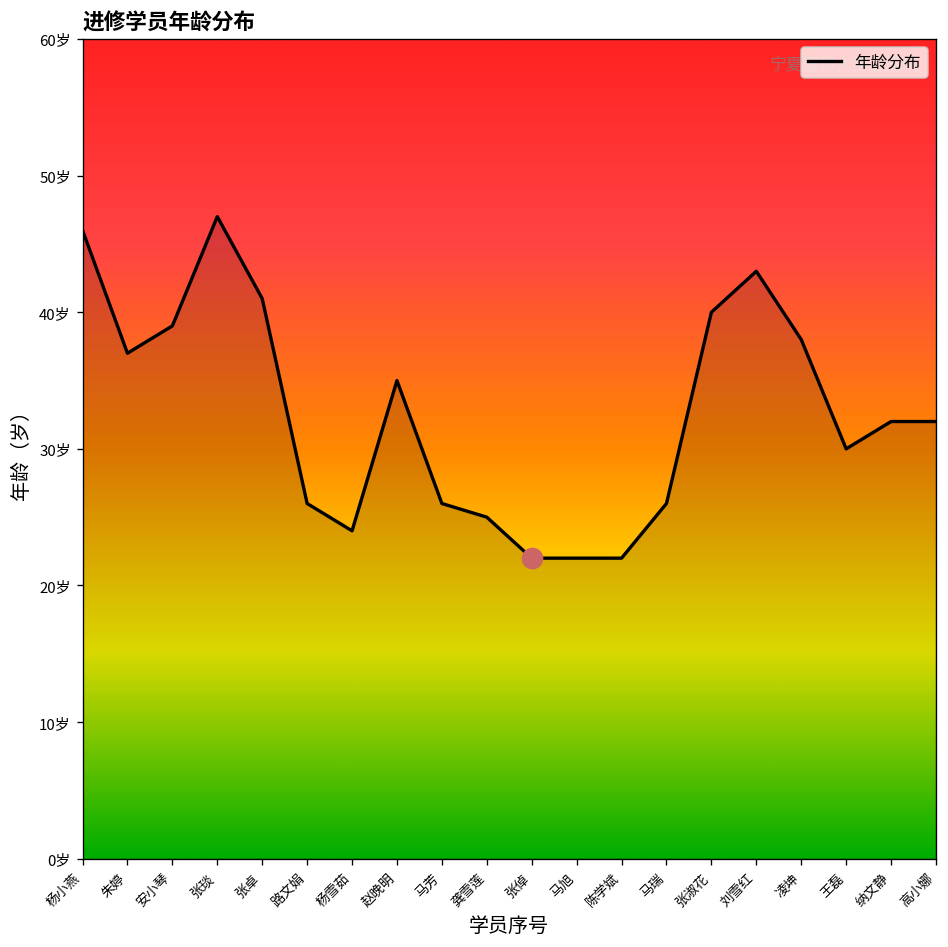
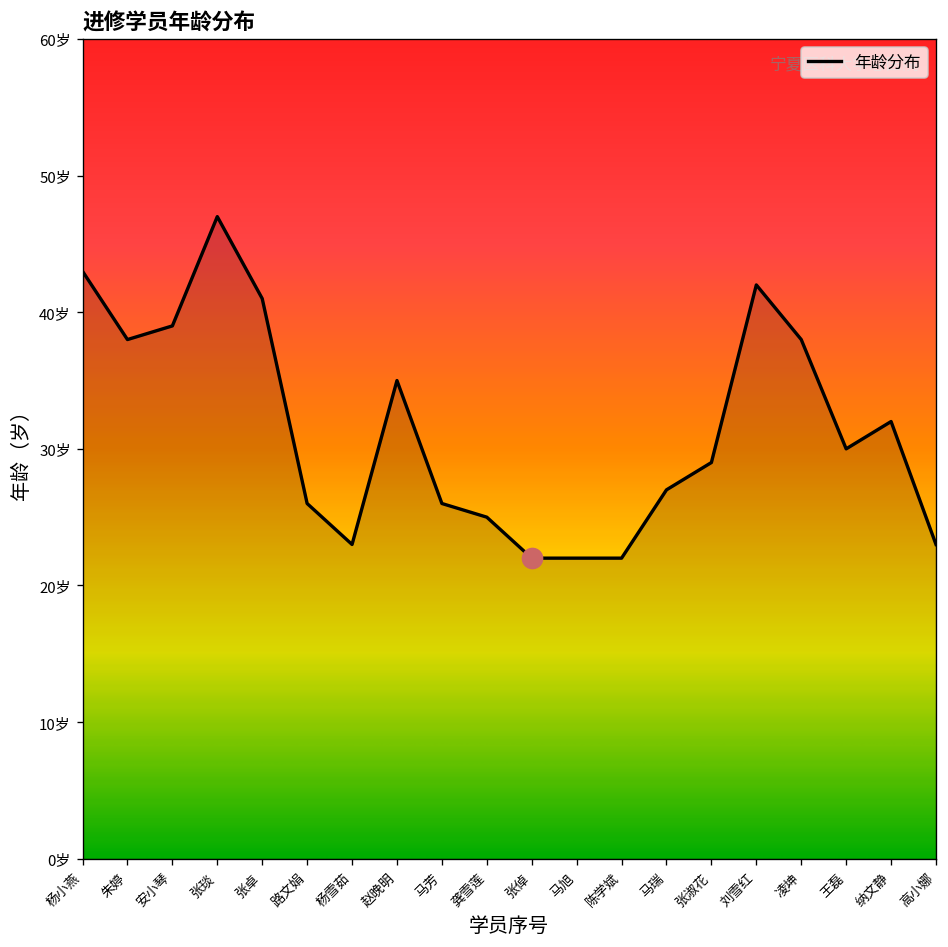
年龄分布, 杨小燕: 46岁 -> 43岁
年龄分布, 朱婷: 37岁 -> 38岁
年龄分布, 杨雪茹: 24岁 -> 23岁
年龄分布, 马瑞: 26岁 -> 27岁
年龄分布, 张淑花: 40岁 -> 29岁
年龄分布, 刘雪红: 43岁 -> 42岁
年龄分布, 高小娜: 32岁 -> 23岁
